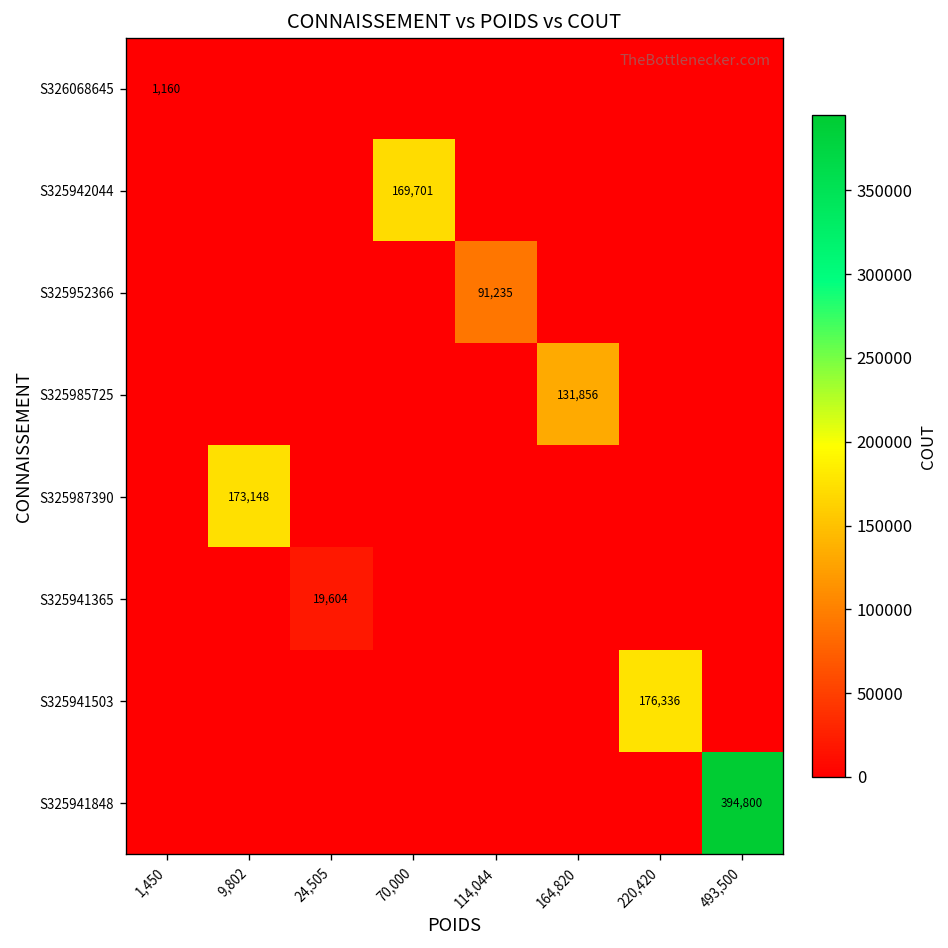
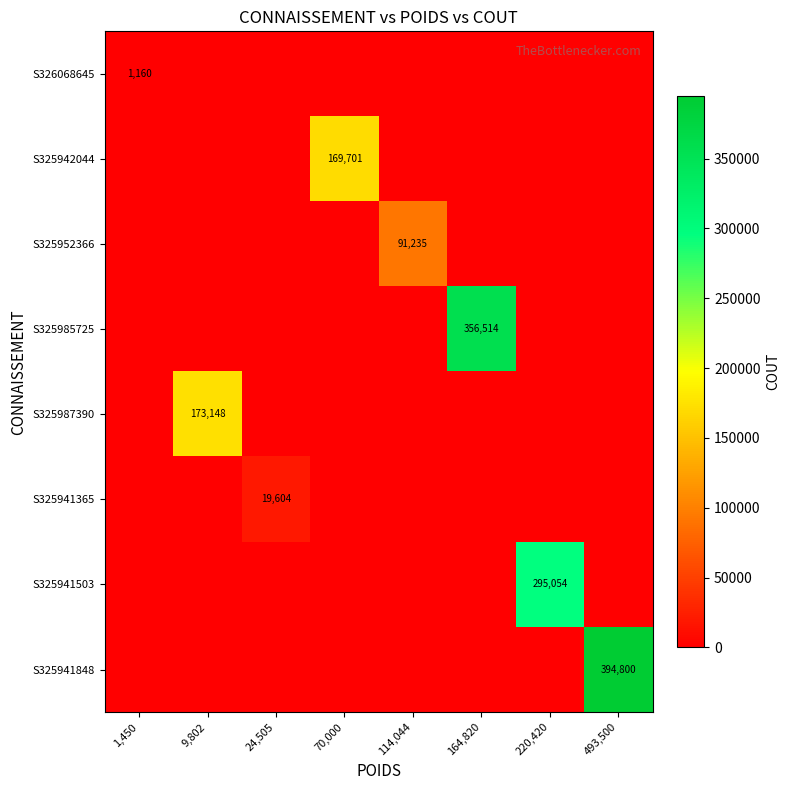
S325985725, 164,820: 131,856 -> 356,514
S325941503, 220,420: 176,336 -> 295,054
